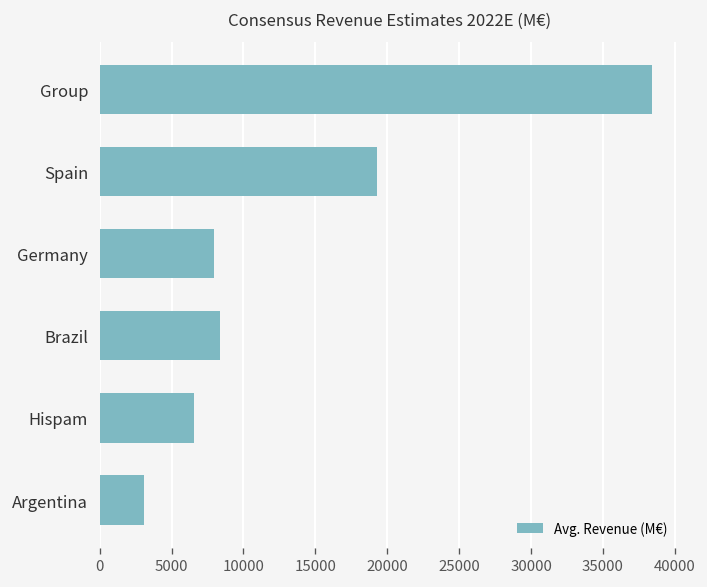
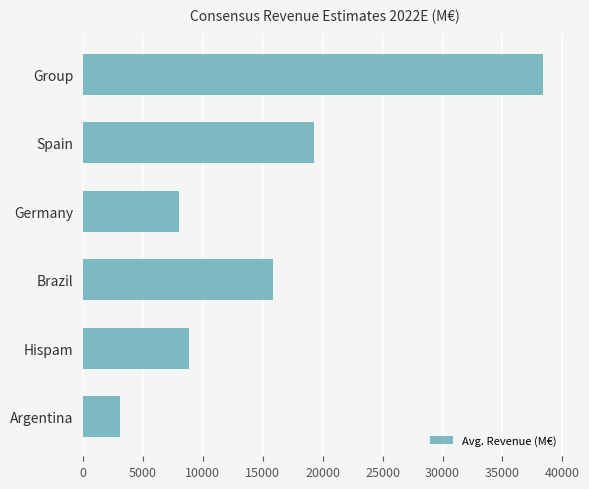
Brazil: 8400 -> 15900
Hispam: 6600 -> 8800
